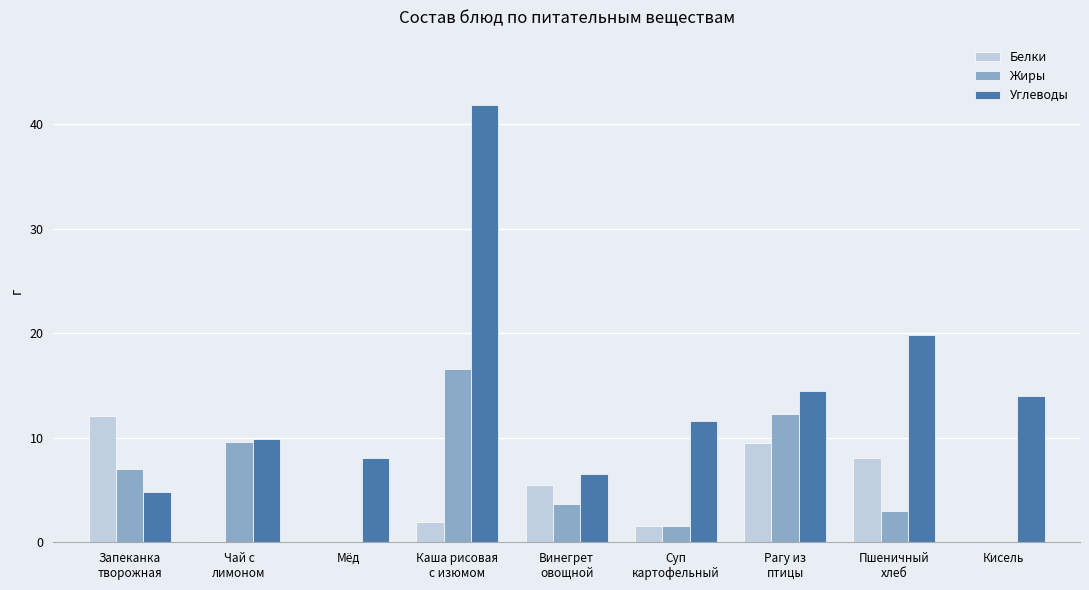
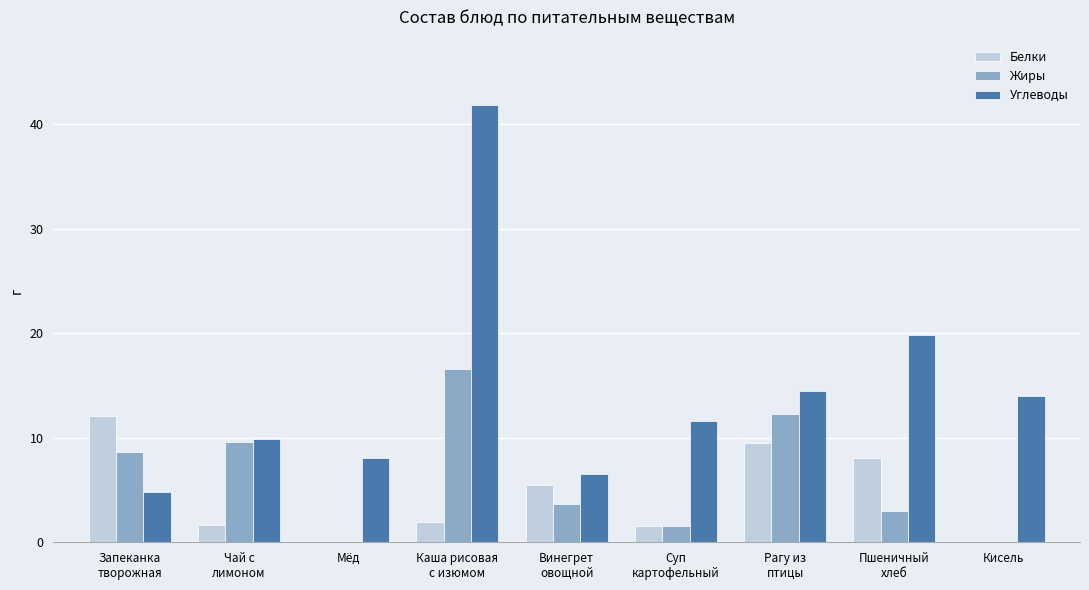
Жиры, Запеканка творожная: 7.0 -> 8.7
Белки, Чай с лимоном: 0.1 -> 1.7
